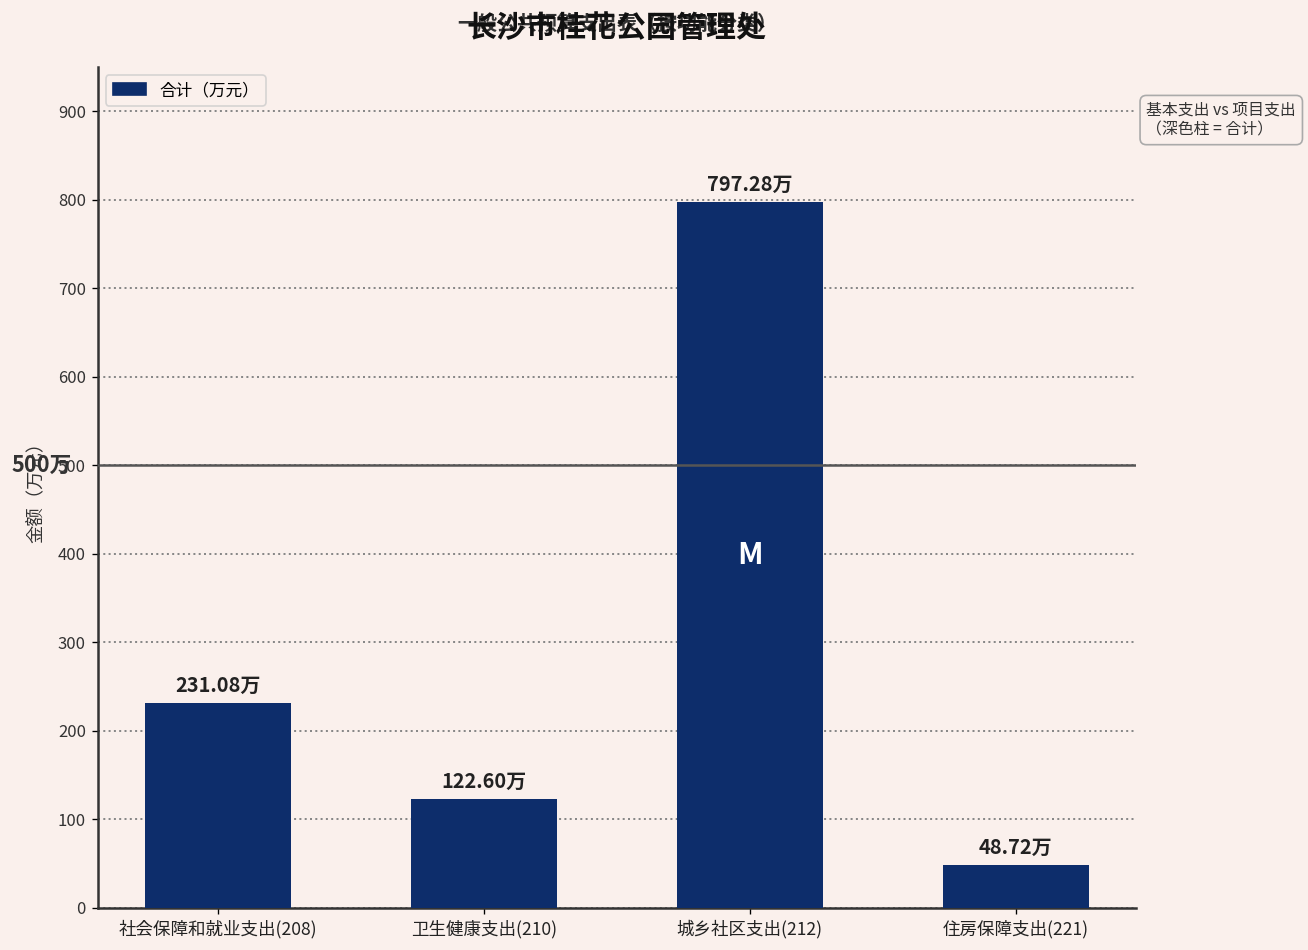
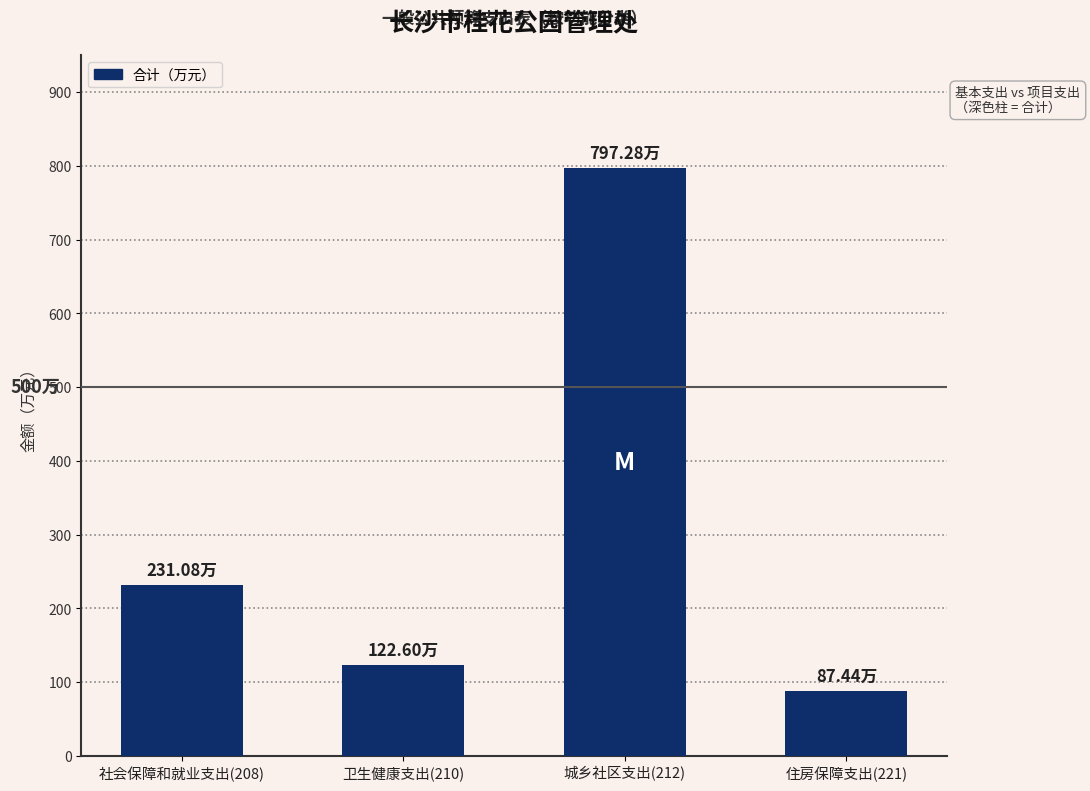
住房保障支出(221): 48.72万 -> 87.44万
